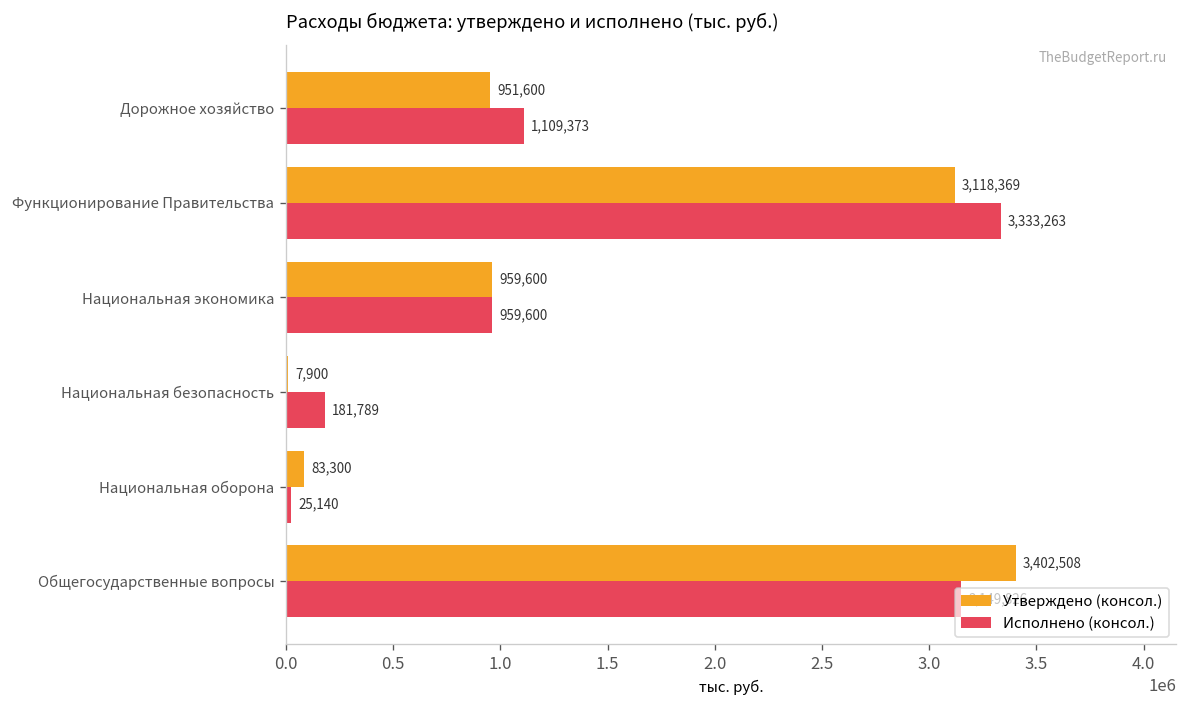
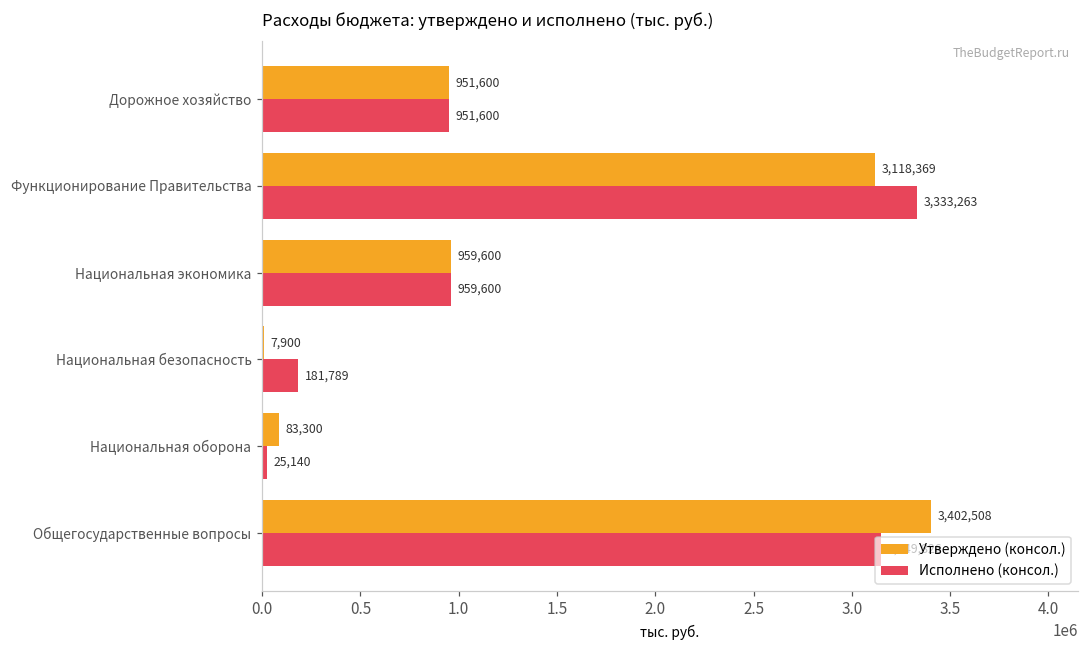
Исполнено (консол.), Дорожное хозяйство: 1,109,373 -> 951,600
